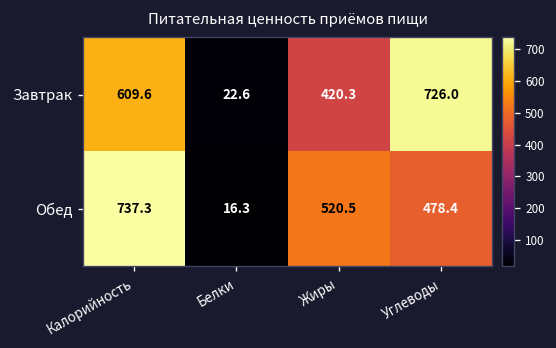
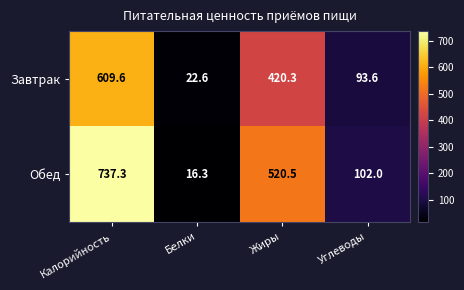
Завтрак, Углеводы: 726.0 -> 93.6
Обед, Углеводы: 478.4 -> 102.0
